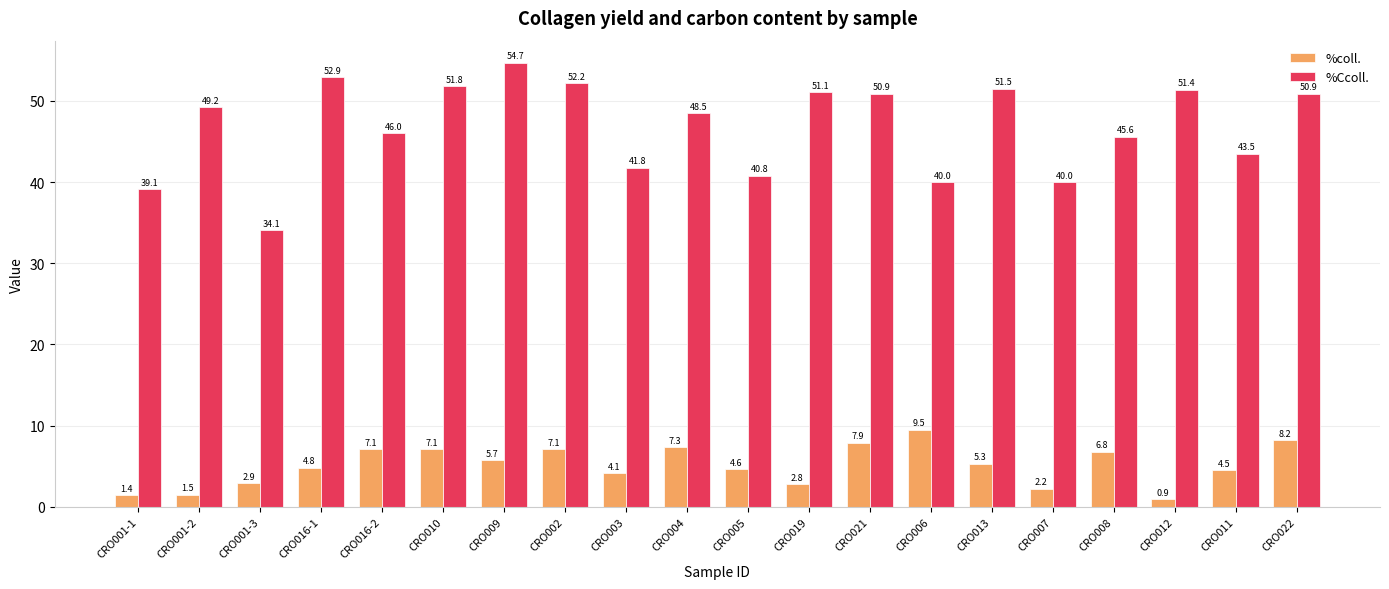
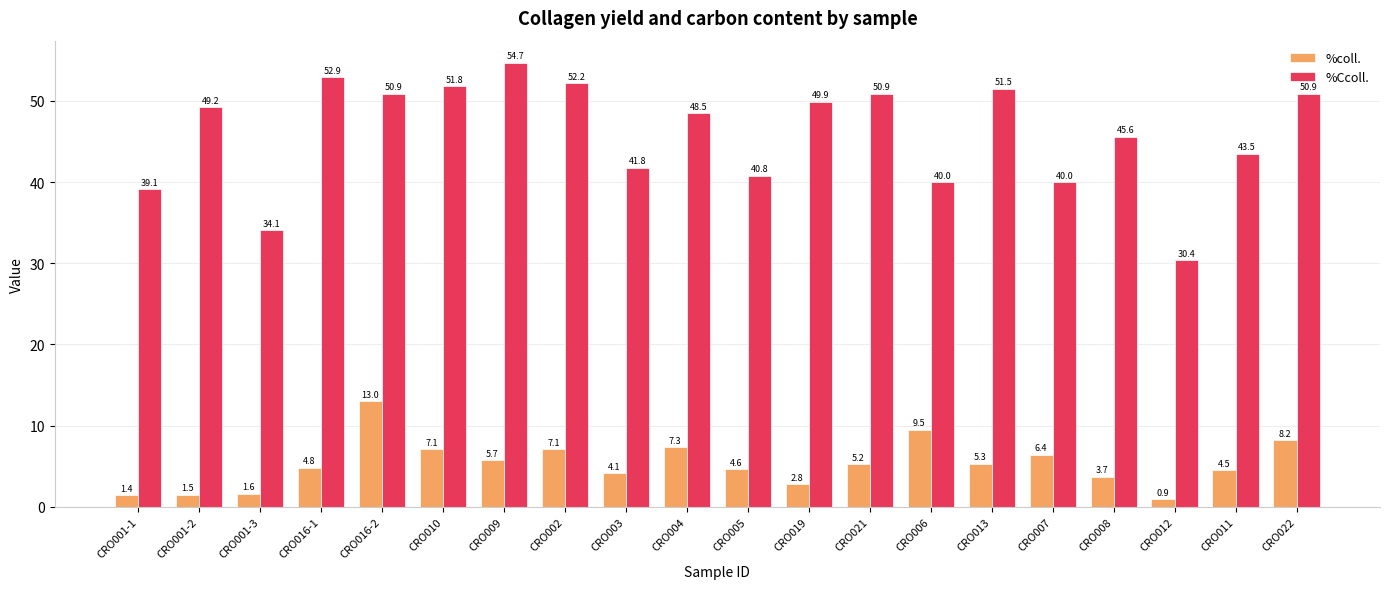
%coll., CRO001-3: 2.9 -> 1.6
%coll., CRO016-2: 7.1 -> 13.0
%Ccoll., CRO016-2: 46.0 -> 50.9
%Ccoll., CRO019: 51.1 -> 49.9
%coll., CRO021: 7.9 -> 5.2
%coll., CRO007: 2.2 -> 6.4
%coll., CRO008: 6.8 -> 3.7
%Ccoll., CRO012: 51.4 -> 30.4
